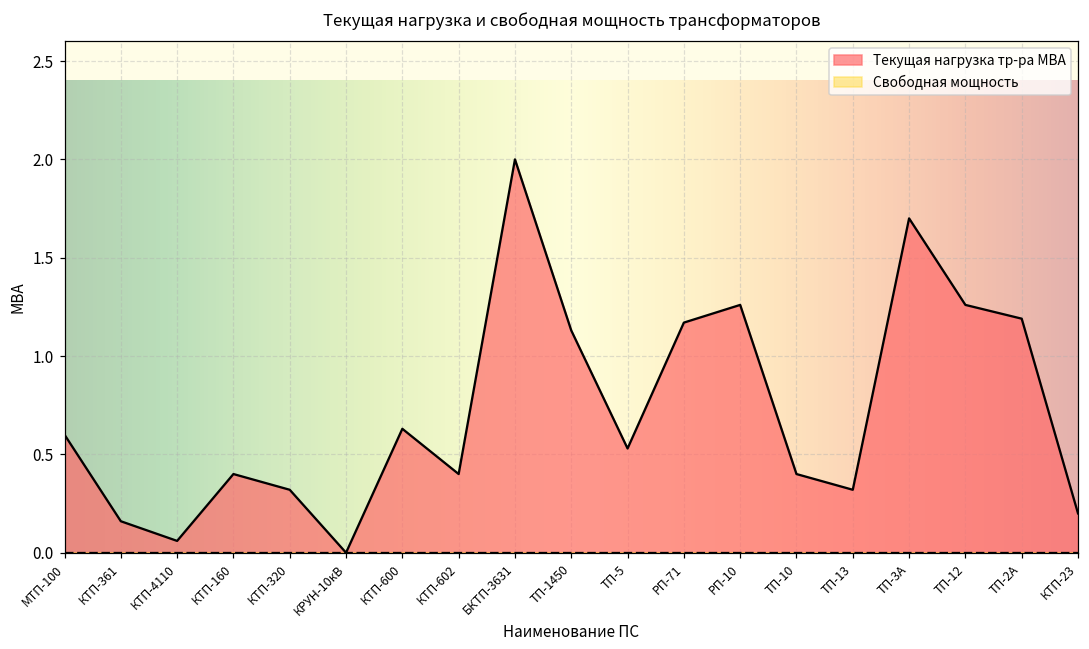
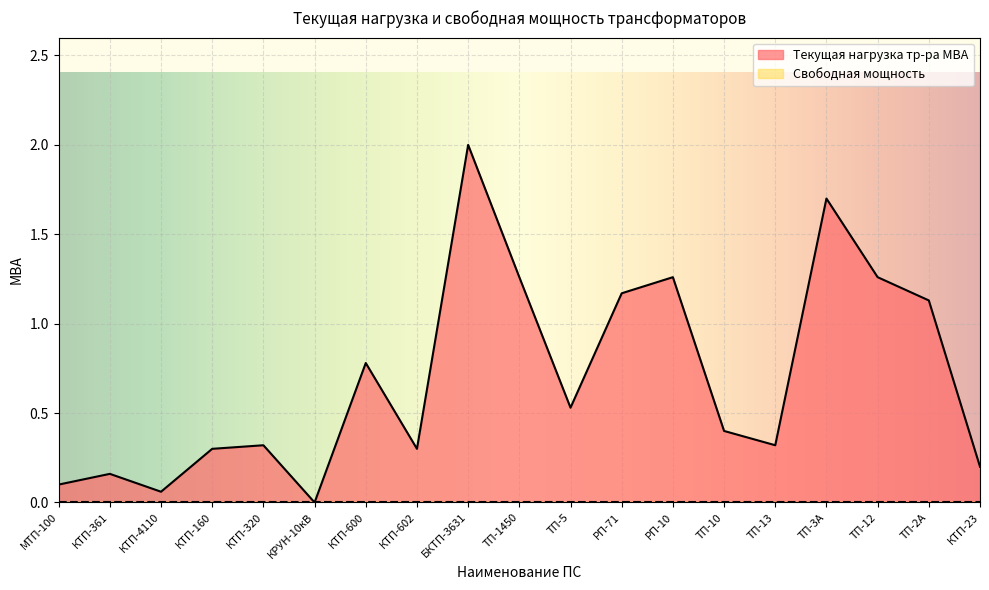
Текущая нагрузка тр-ра МВА, МТП-100: 0.6 -> 0.1
Текущая нагрузка тр-ра МВА, КТП-160: 0.4 -> 0.3
Текущая нагрузка тр-ра МВА, КТП-600: 0.63 -> 0.78
Текущая нагрузка тр-ра МВА, КТП-602: 0.4 -> 0.3
Текущая нагрузка тр-ра МВА, ТП-1450: 1.13 -> 1.26
Текущая нагрузка тр-ра МВА, ТП-2А: 1.19 -> 1.13
